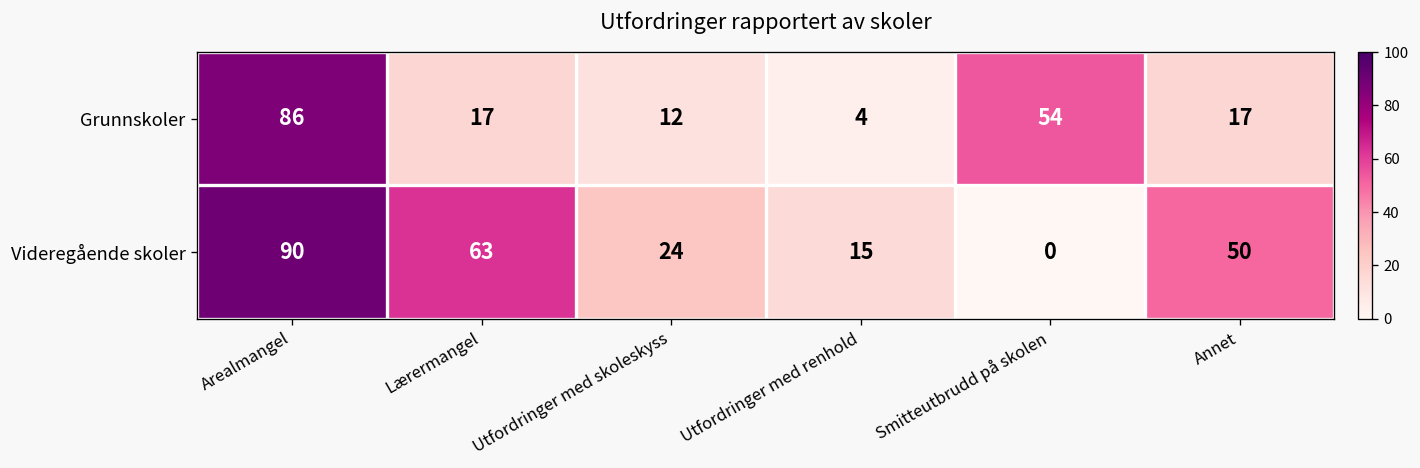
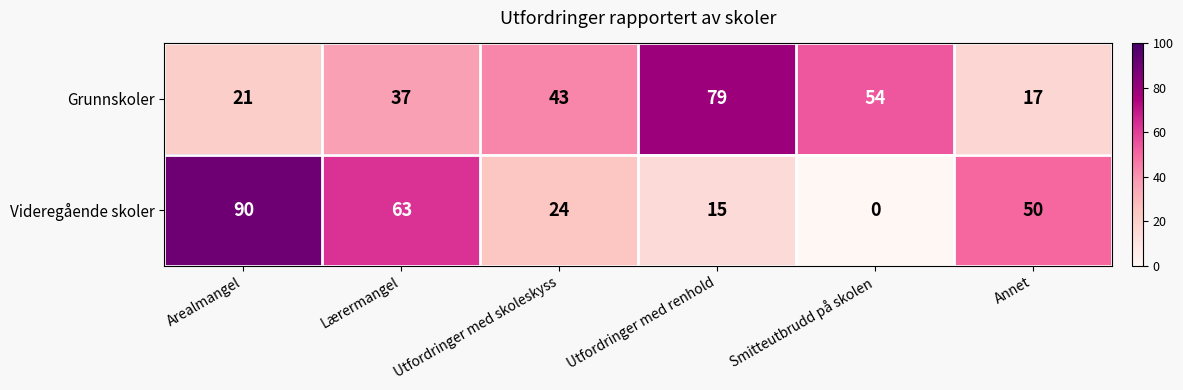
Grunnskoler, Arealmangel: 86 -> 21
Grunnskoler, Lærermangel: 17 -> 37
Grunnskoler, Utfordringer med skoleskyss: 12 -> 43
Grunnskoler, Utfordringer med renhold: 4 -> 79
